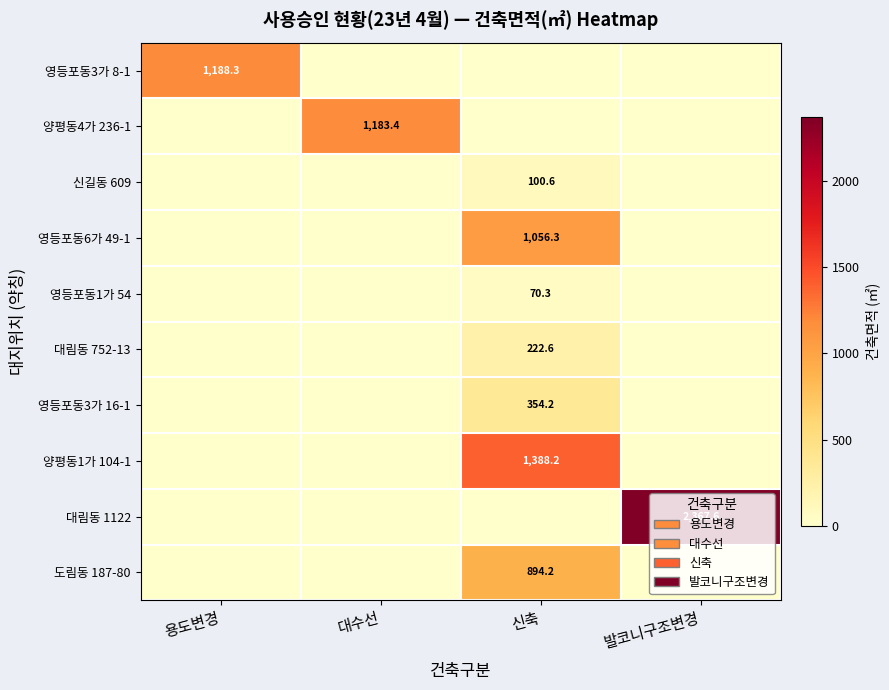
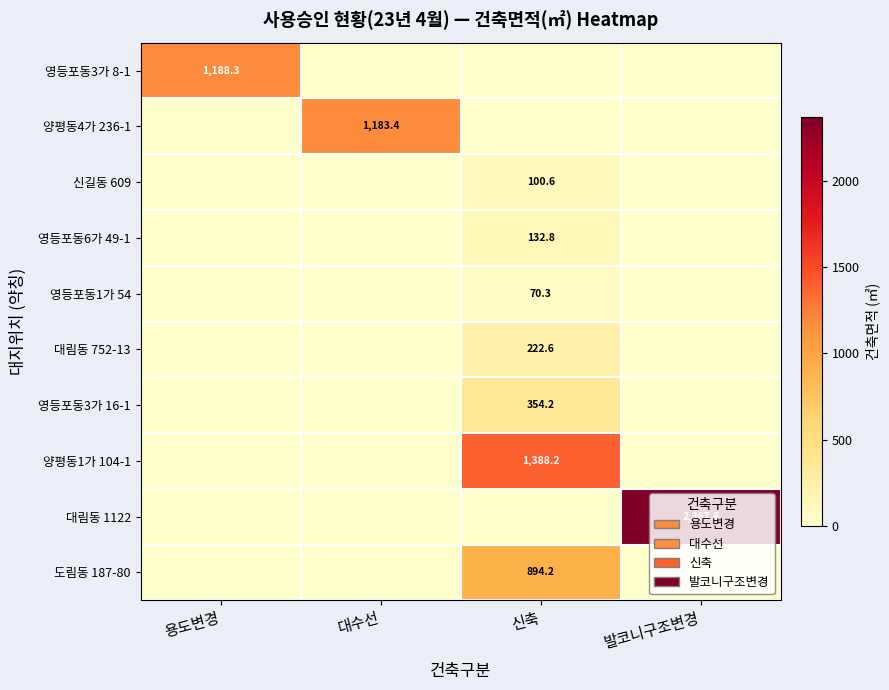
영등포동6가 49-1, 신축: 1,056.3 -> 132.8
